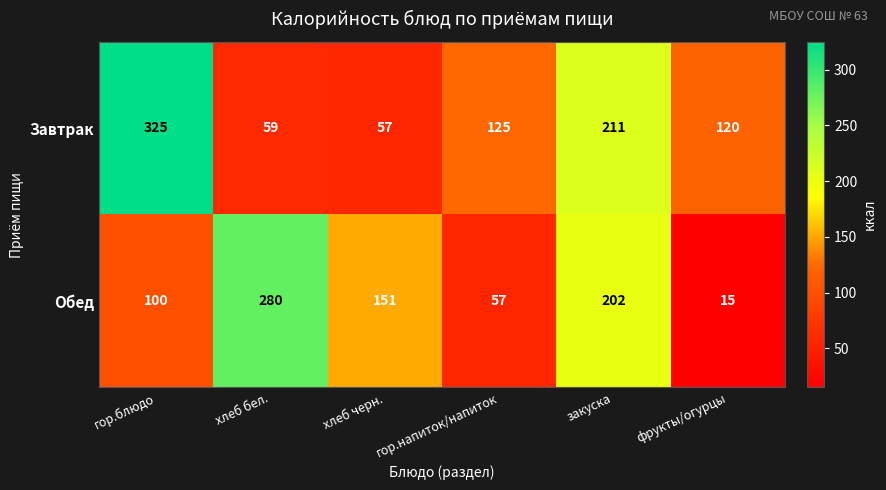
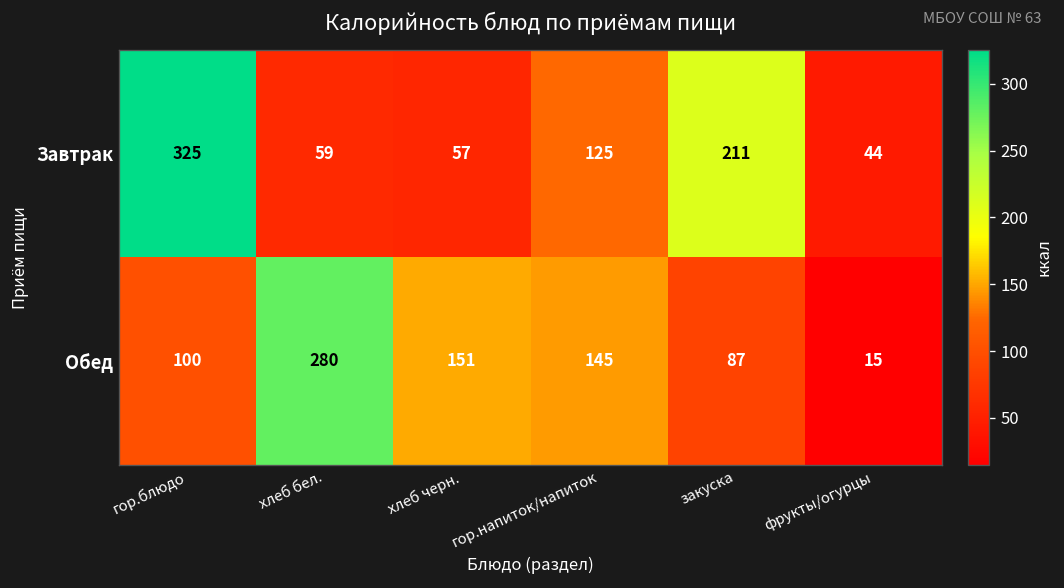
Завтрак, фрукты/огурцы: 120 -> 44
Обед, гор.напиток/напиток: 57 -> 145
Обед, закуска: 202 -> 87
